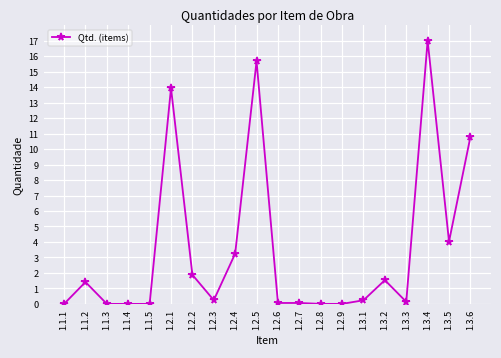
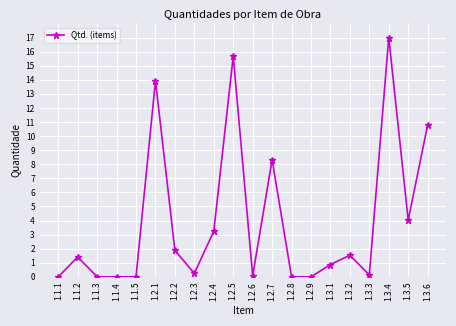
1.2.7: 0.1 -> 8.3
1.3.1: 0.2 -> 0.9
